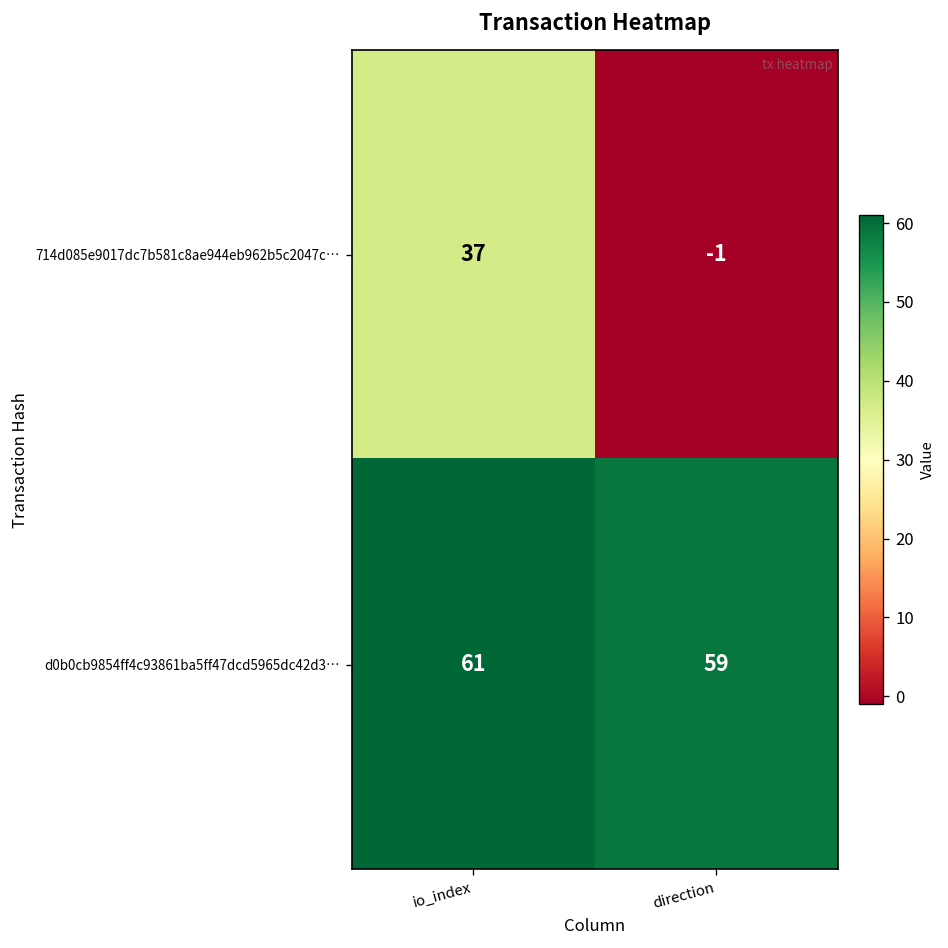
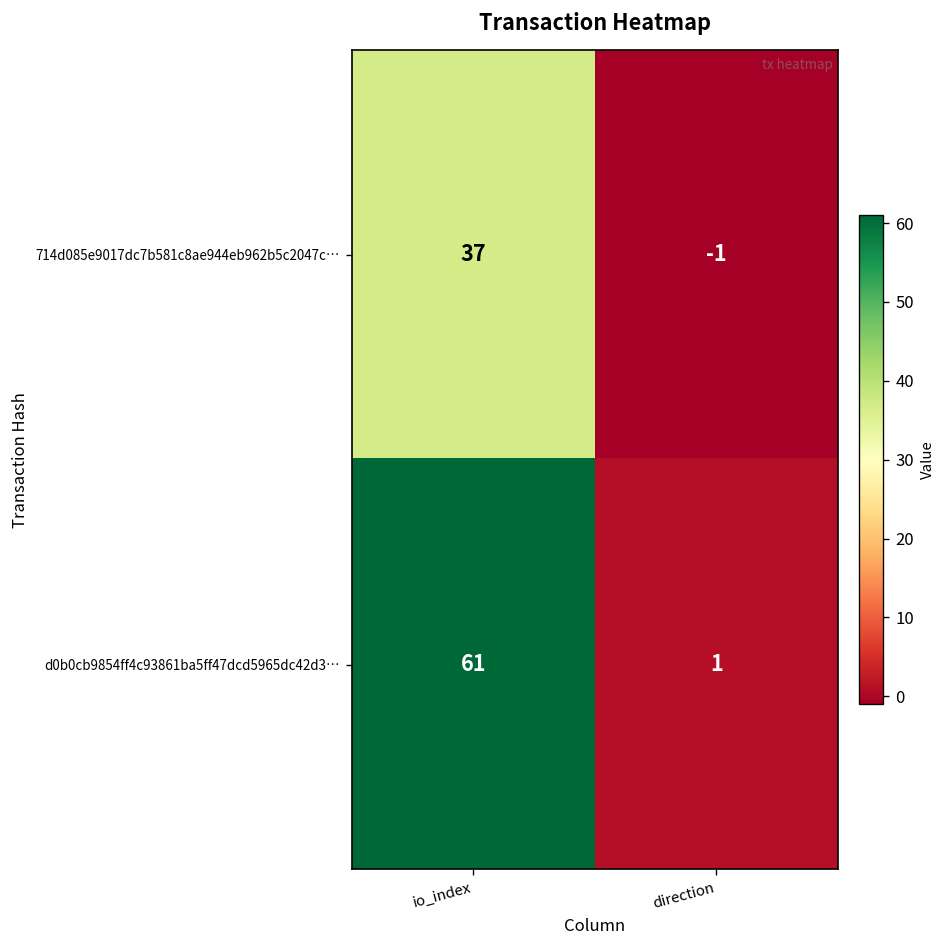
d0b0cb9854ff4c93861ba5ff47dcd5965dc42d3…, direction: 59 -> 1
